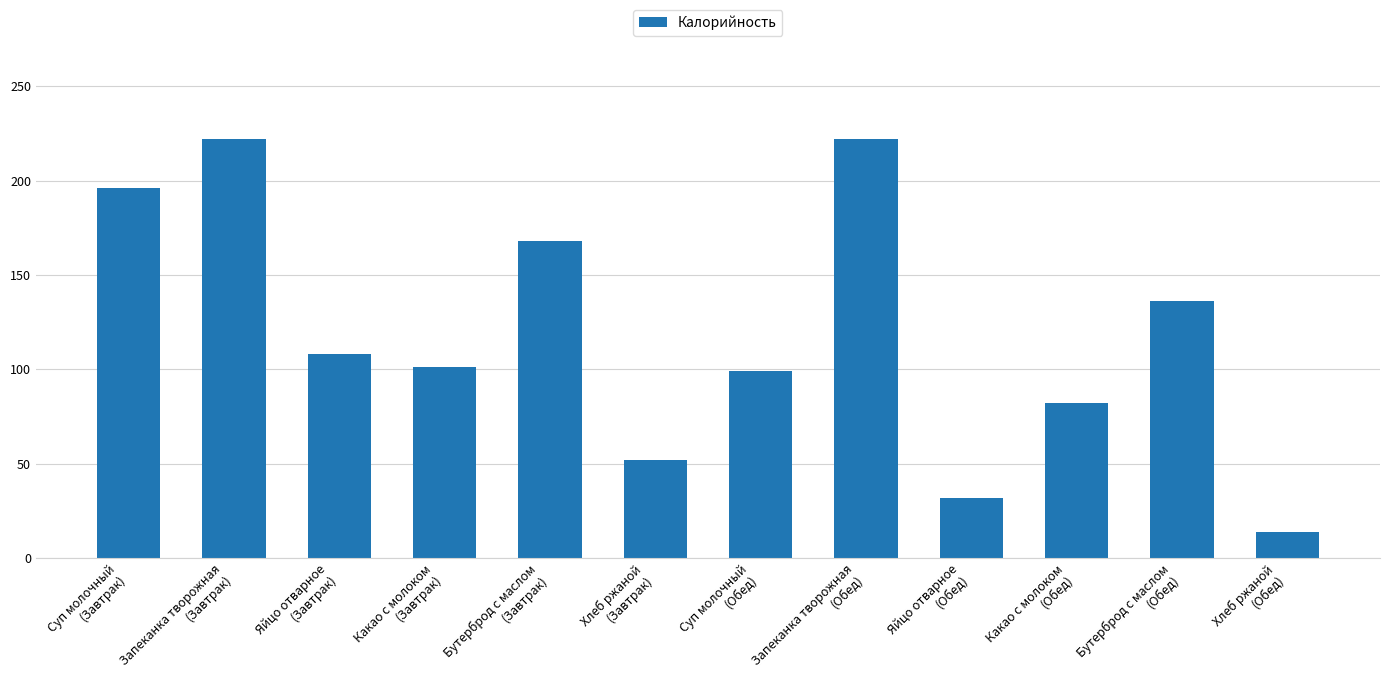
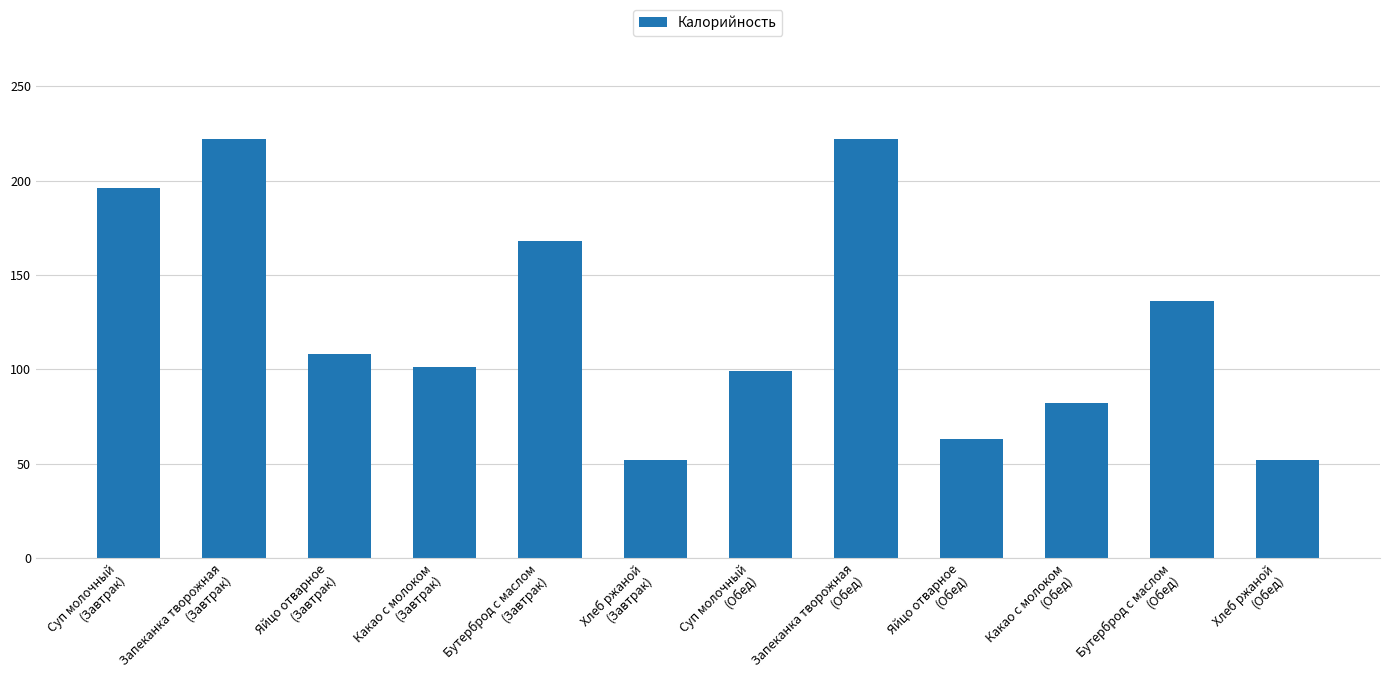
Яйцо отварное (Обед): 32 -> 63
Хлеб ржаной (Обед): 14 -> 52
